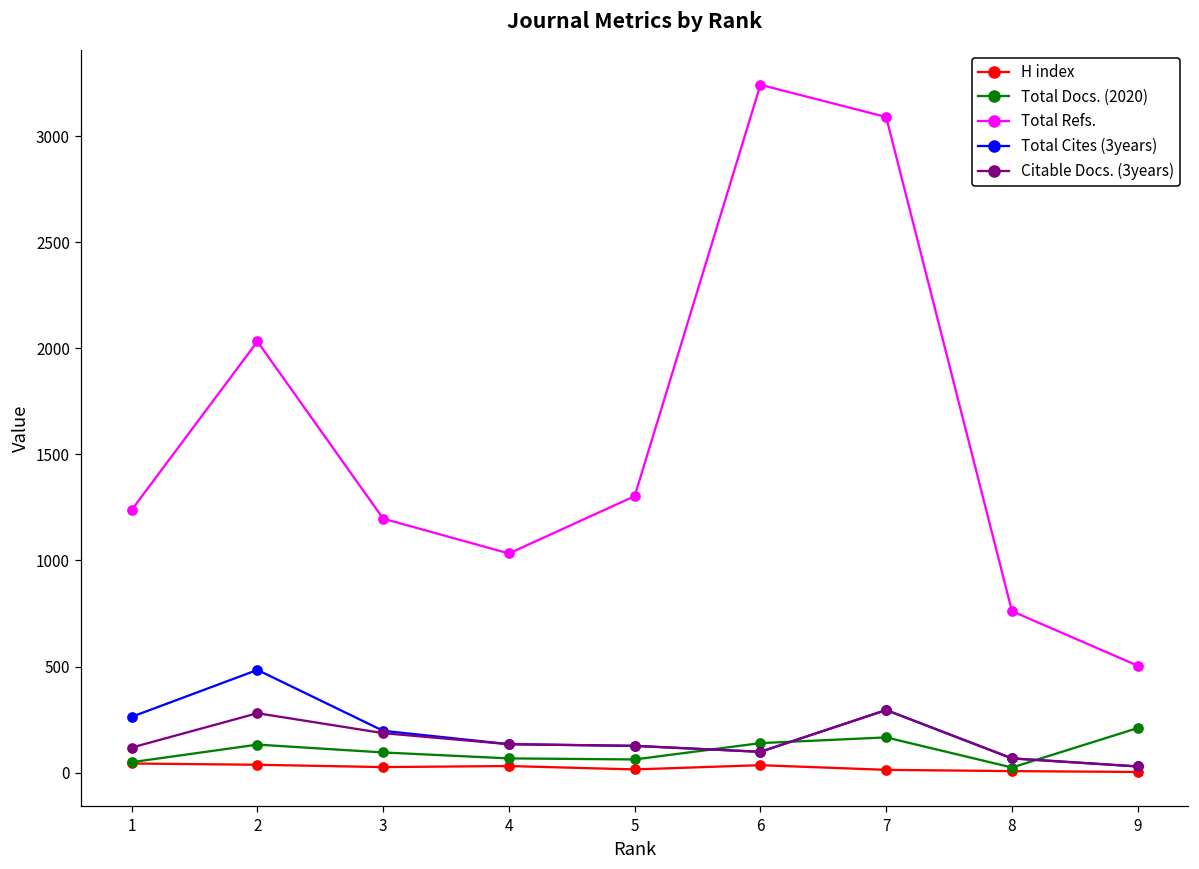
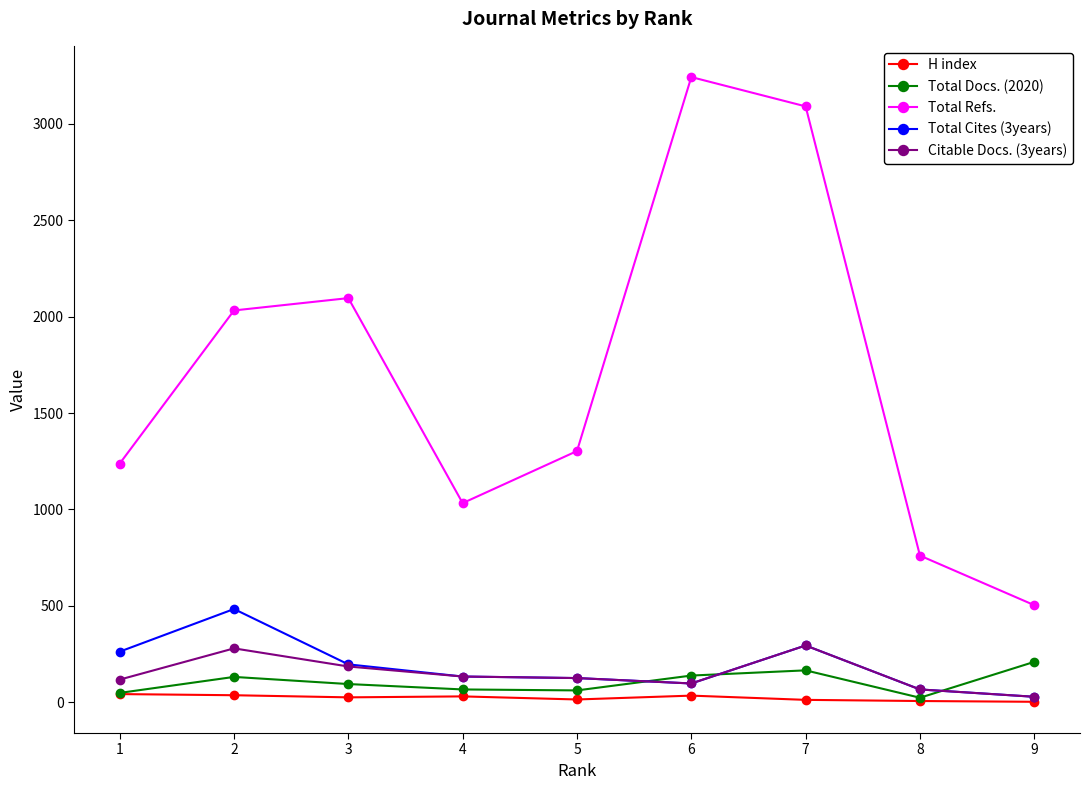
Total Refs., 3: 1200 -> 2100
